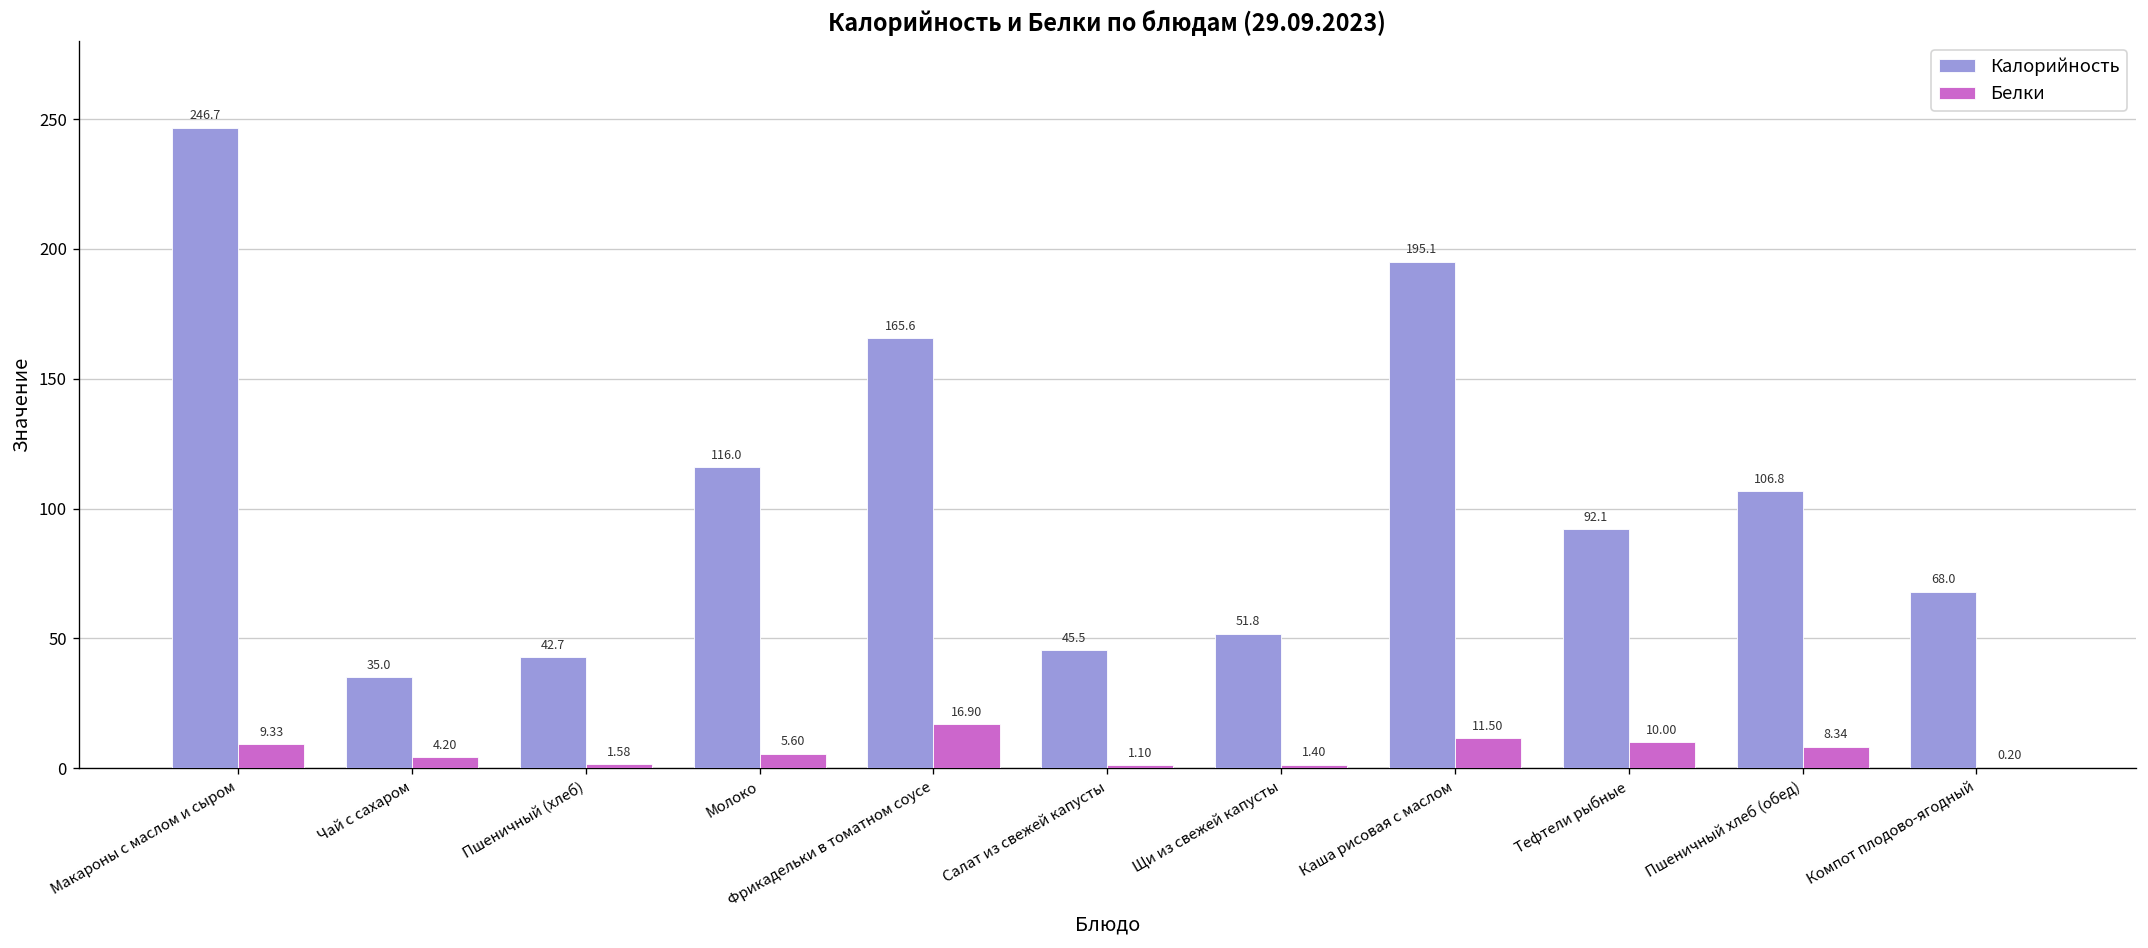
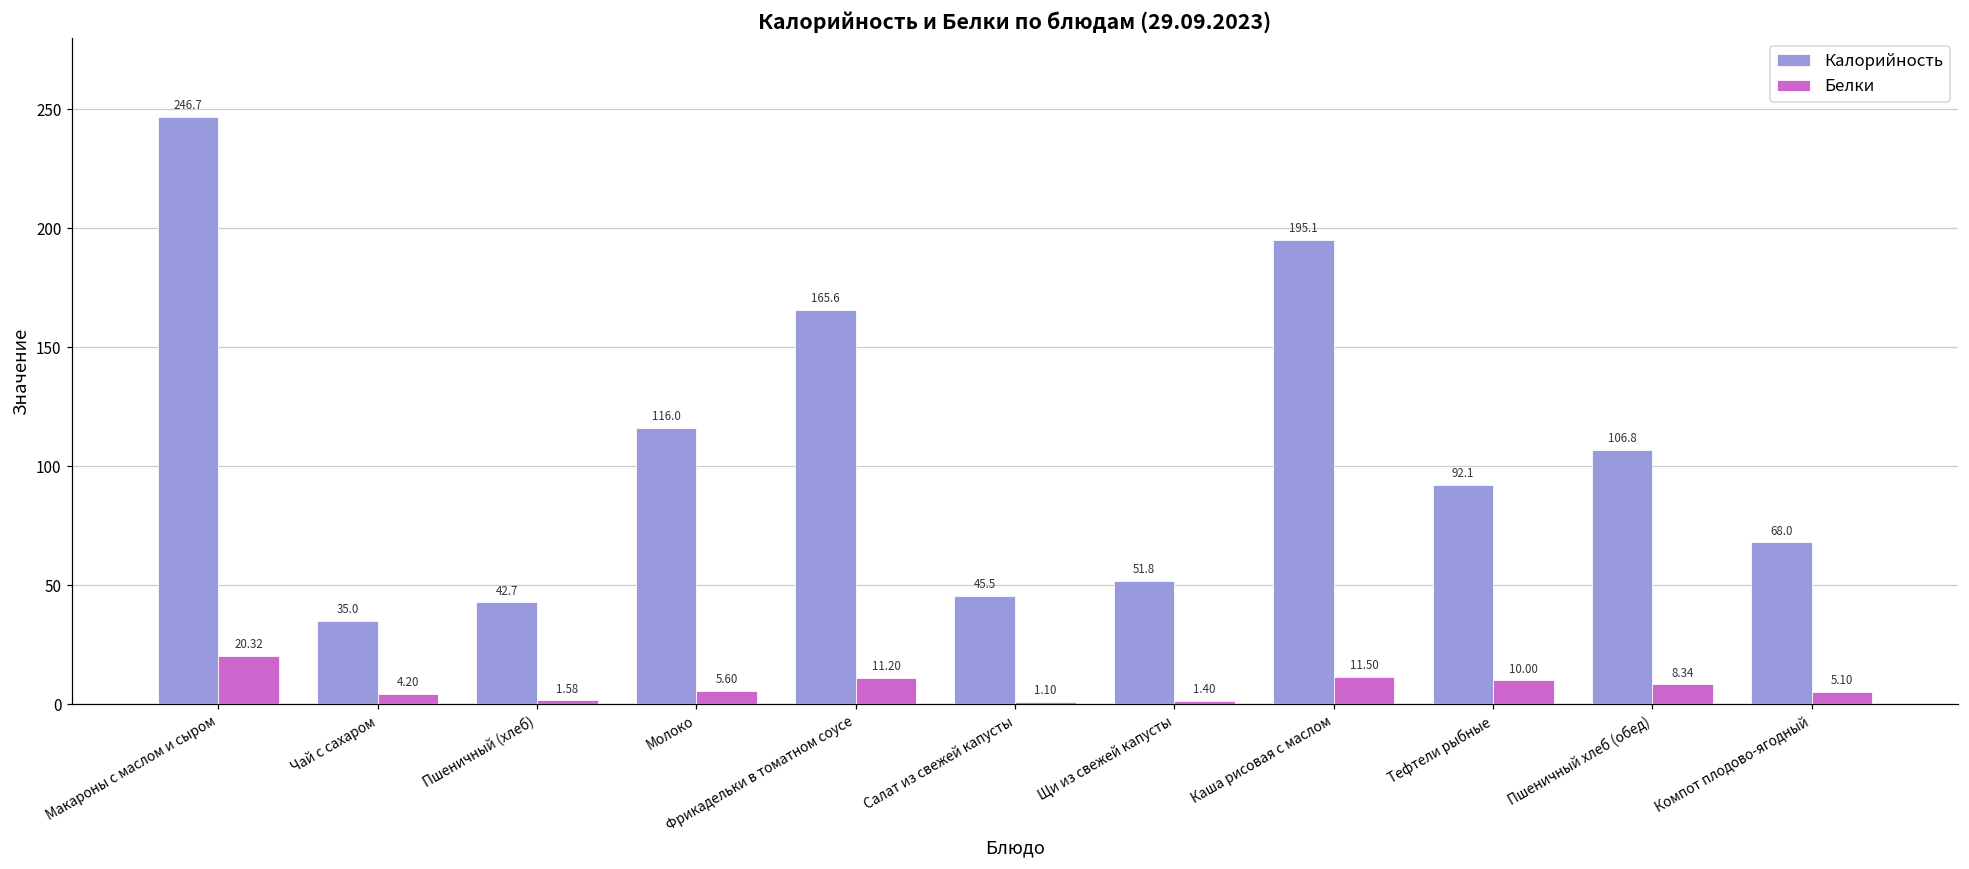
Белки, Макароны с маслом и сыром: 9.33 -> 20.32
Белки, Фрикадельки в томатном соусе: 16.90 -> 11.20
Белки, Компот плодово-ягодный: 0.20 -> 5.10
